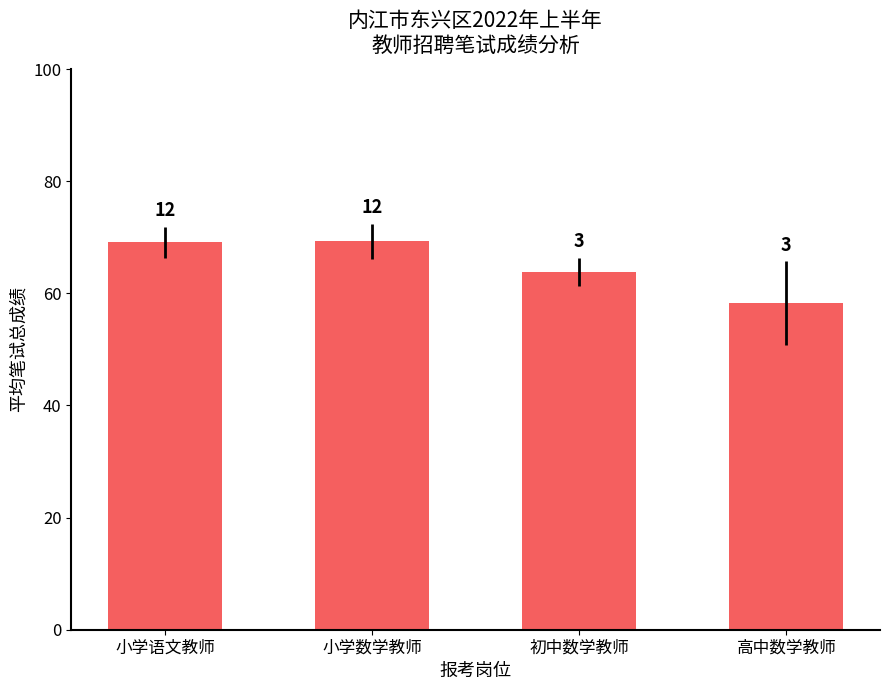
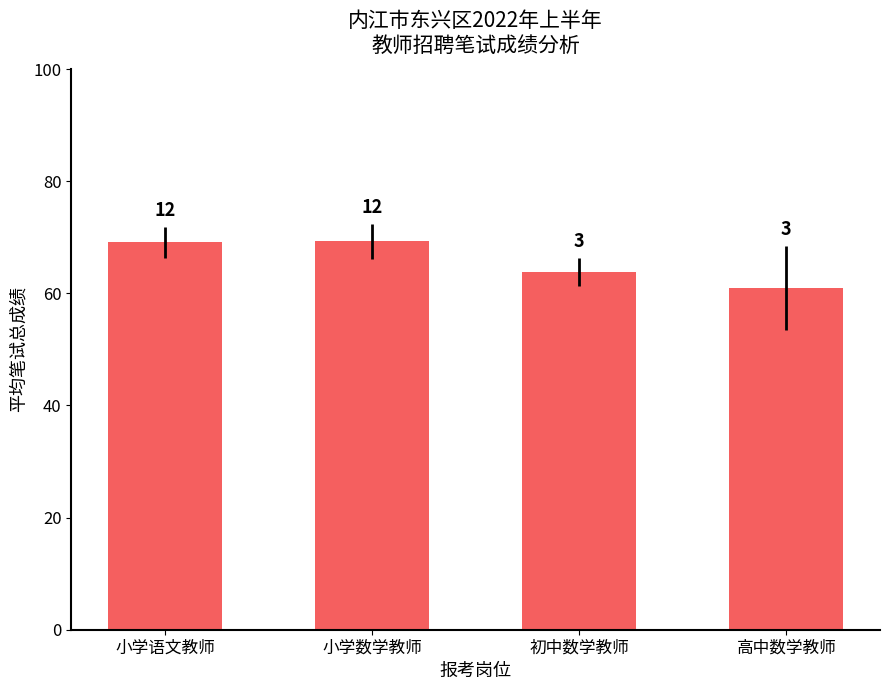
高中数学教师: 58 -> 61
